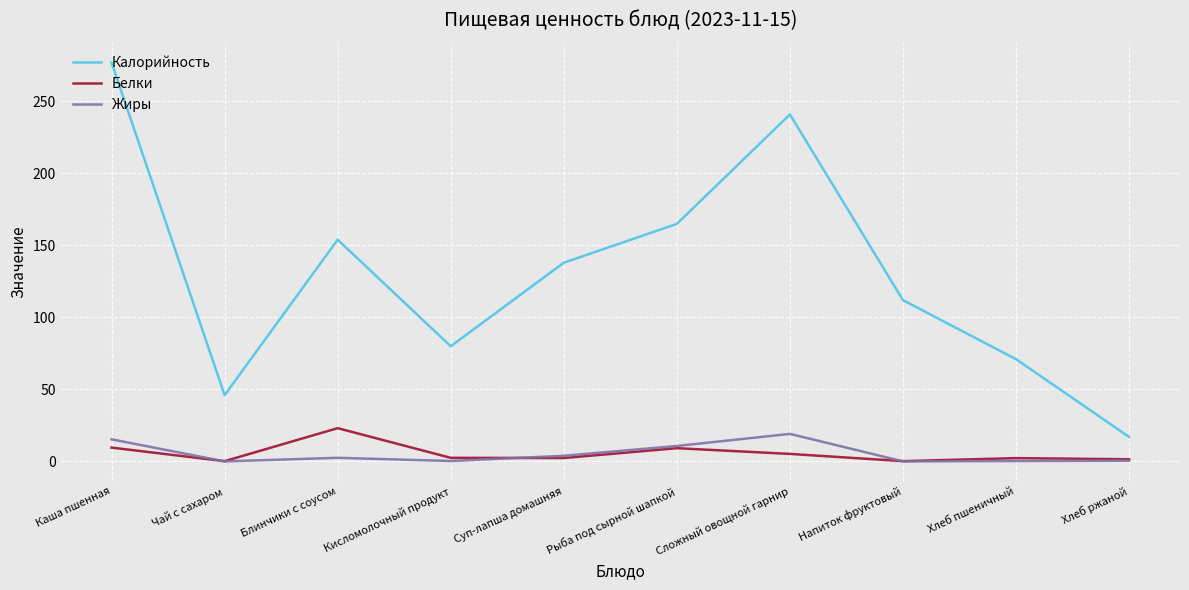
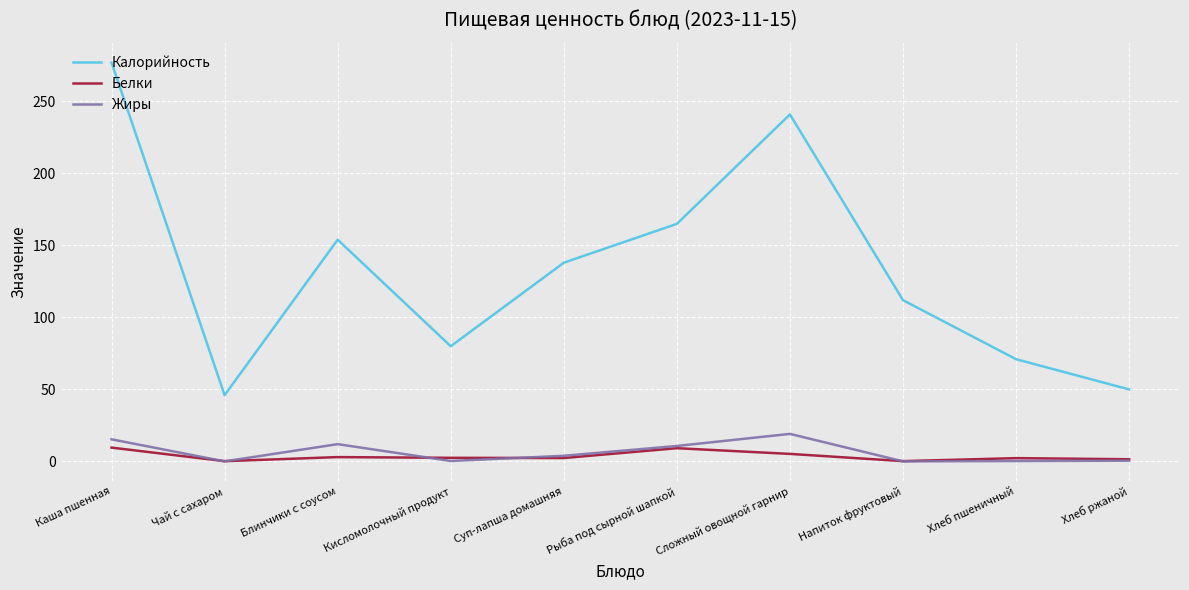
Белки, Блинчики с соусом: 23 -> 3
Жиры, Блинчики с соусом: 3 -> 12
Калорийность, Хлеб ржаной: 17 -> 50
